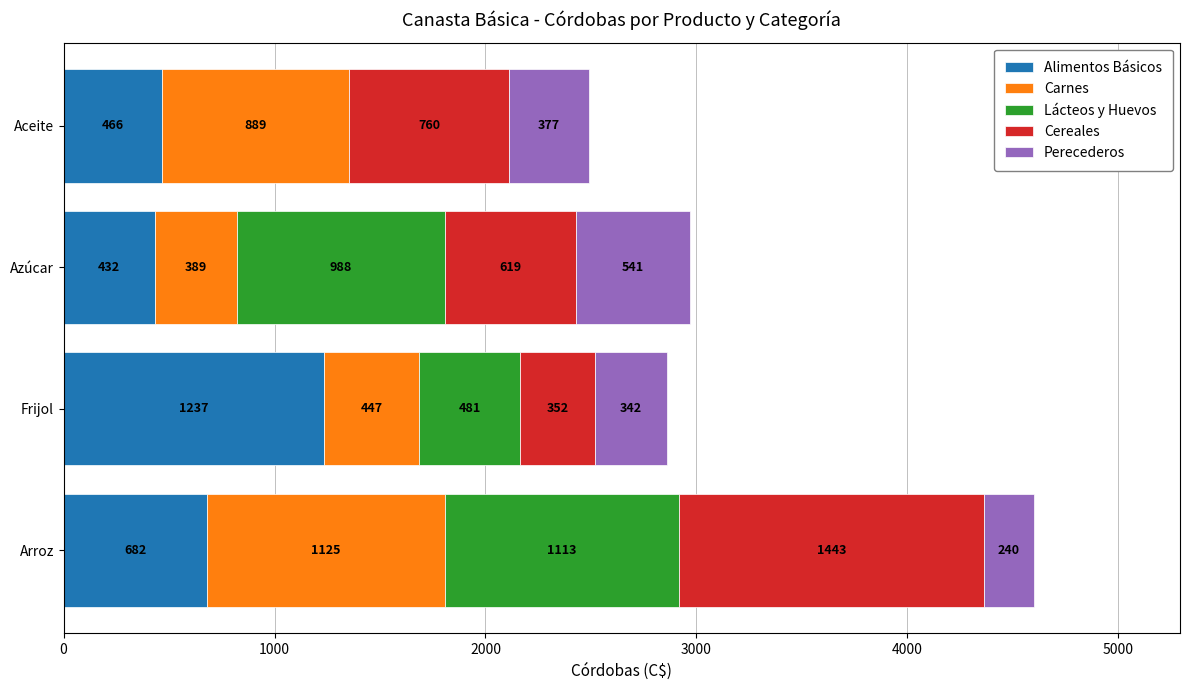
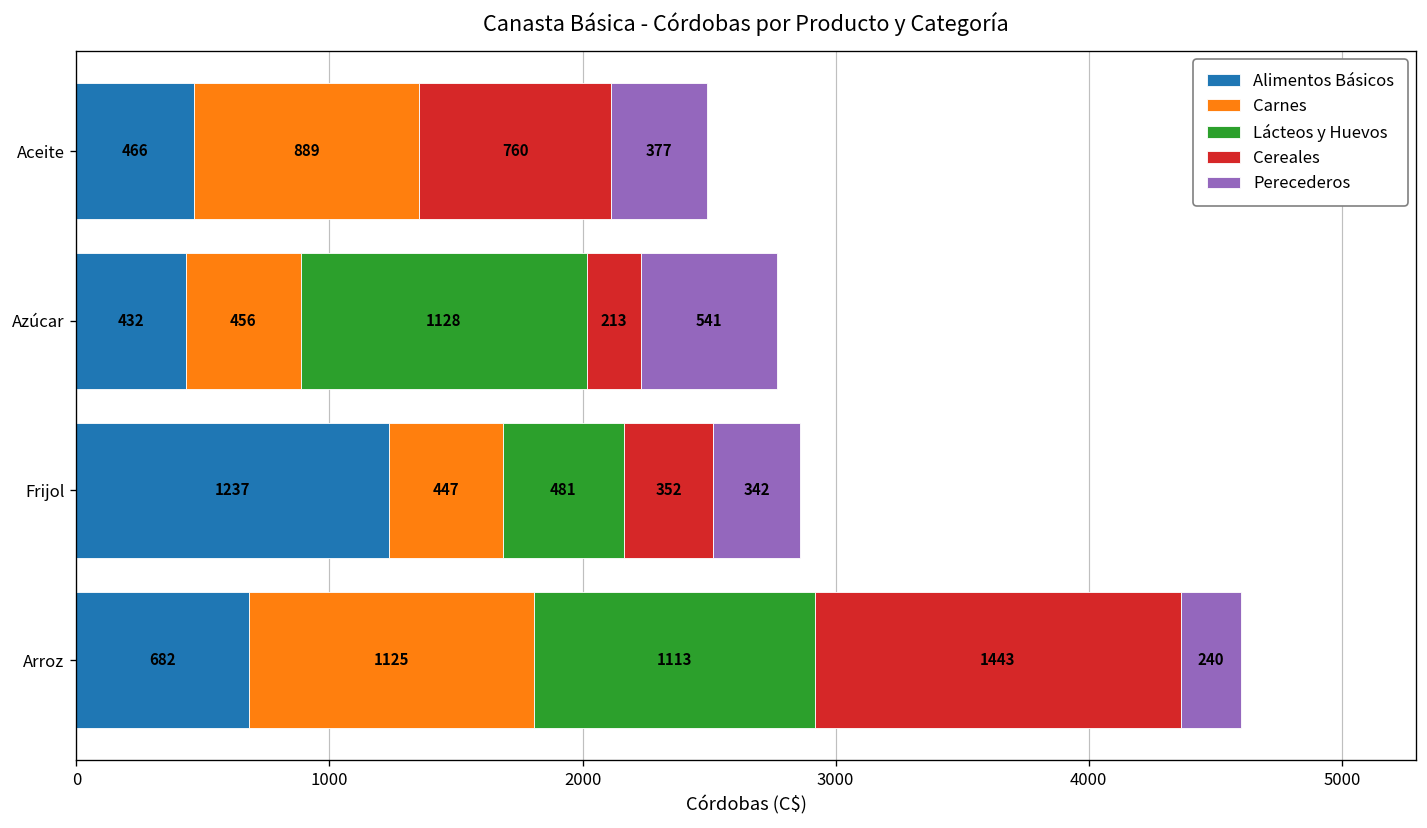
Carnes, Azúcar: 389 -> 456
Lácteos y Huevos, Azúcar: 988 -> 1128
Cereales, Azúcar: 619 -> 213
